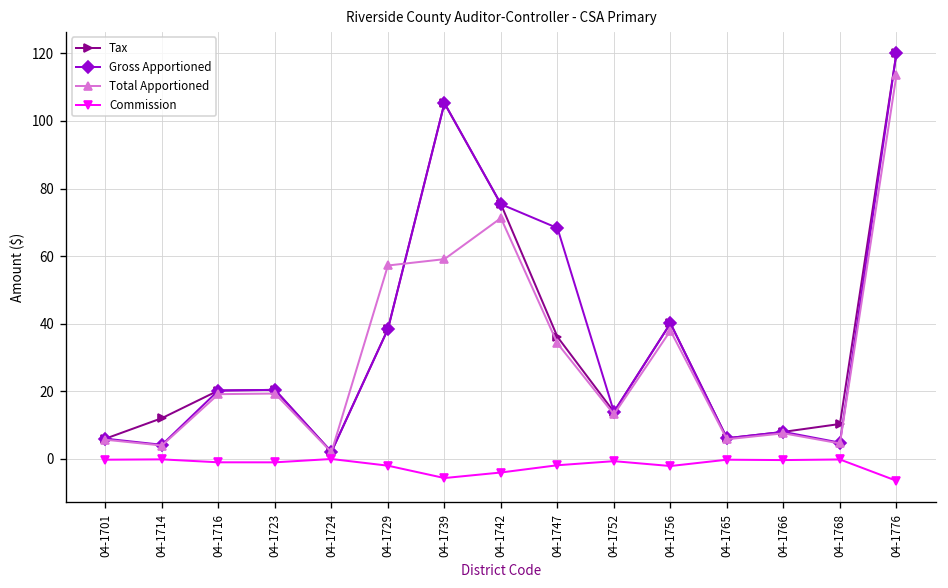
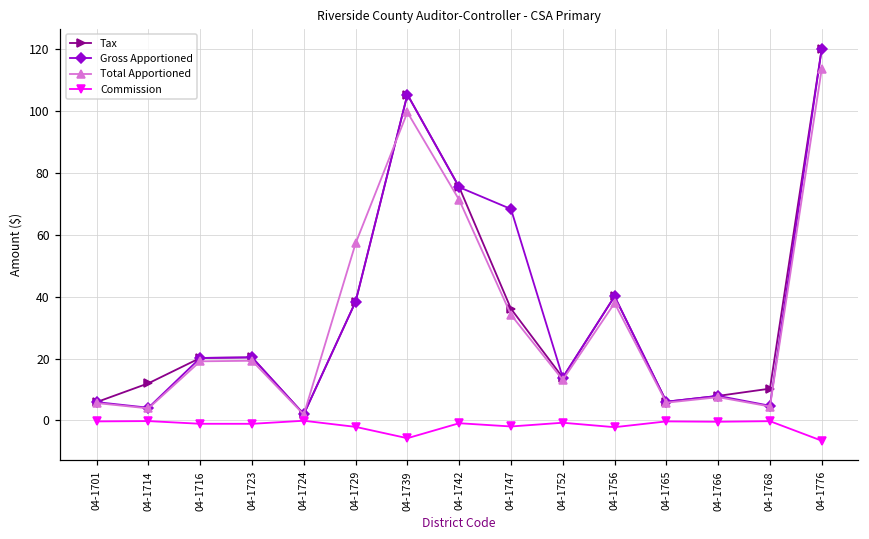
Total Apportioned, 04-1739: 59 -> 100
Commission, 04-1742: -4 -> -1
